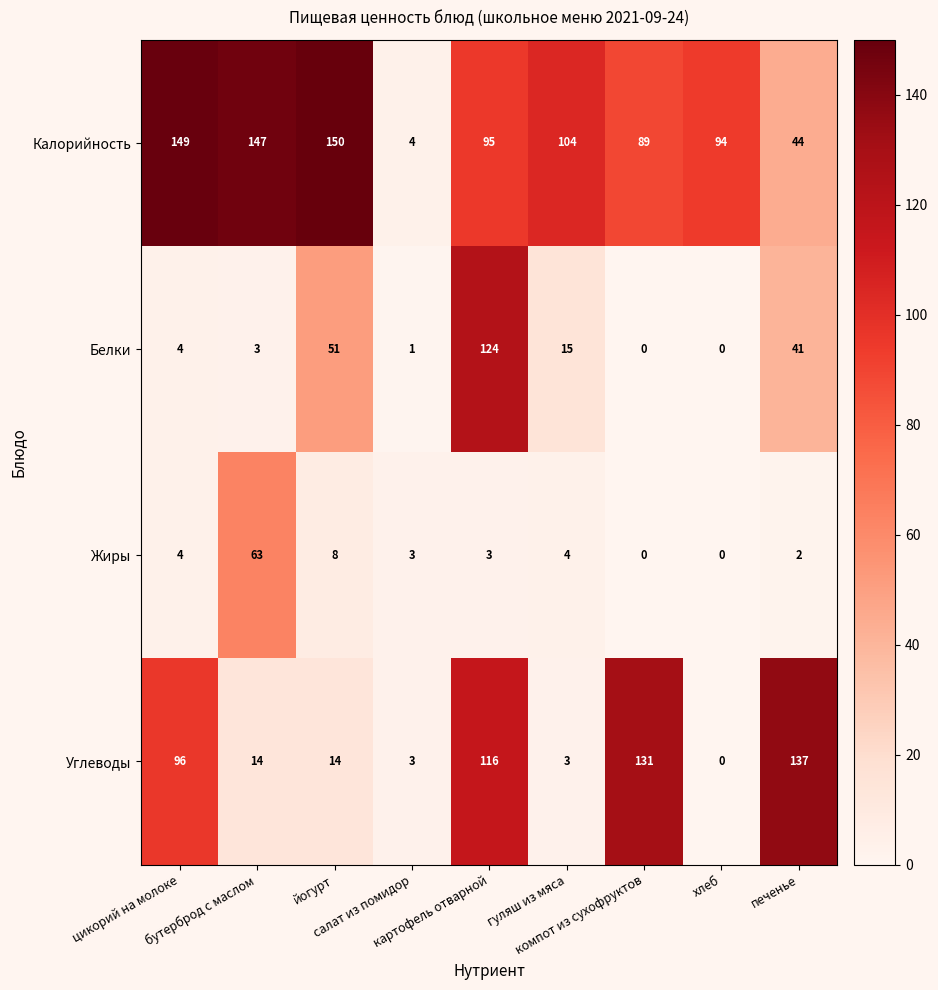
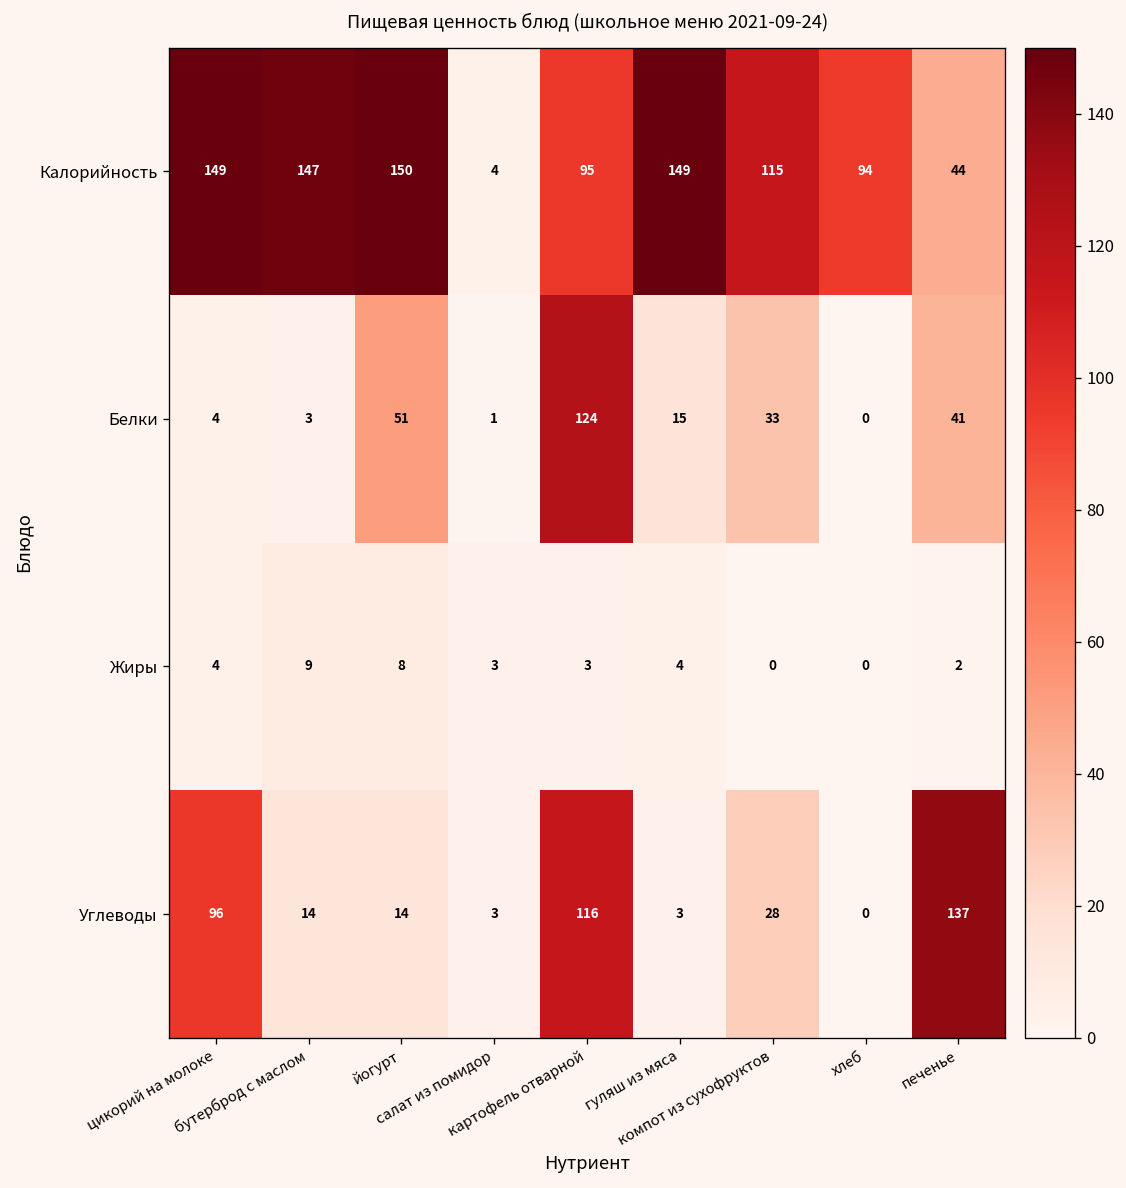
Калорийность, гуляш из мяса: 104 -> 149
Калорийность, компот из сухофруктов: 89 -> 115
Белки, компот из сухофруктов: 0 -> 33
Жиры, бутерброд с маслом: 63 -> 9
Углеводы, компот из сухофруктов: 131 -> 28
